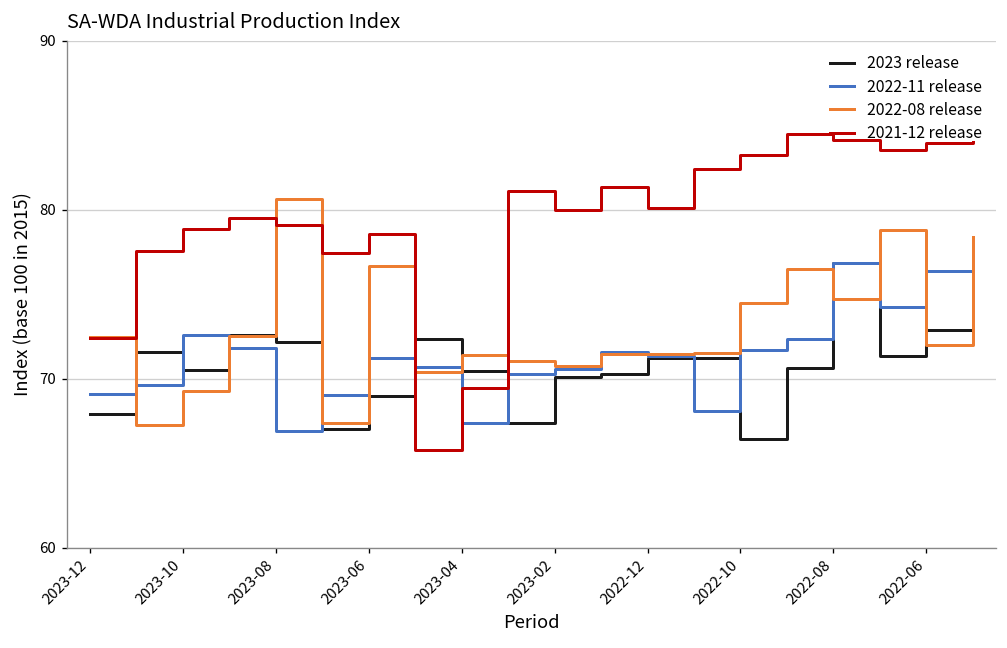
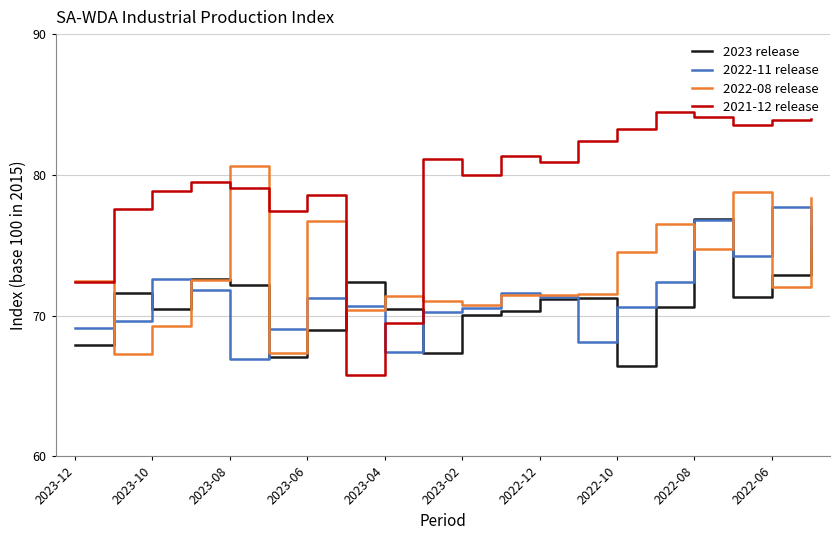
2021-12 release, 2022-12: 80.1 -> 80.9
2022-11 release, 2022-10: 71.7 -> 70.6
2022-11 release, 2022-06: 76.4 -> 77.7
